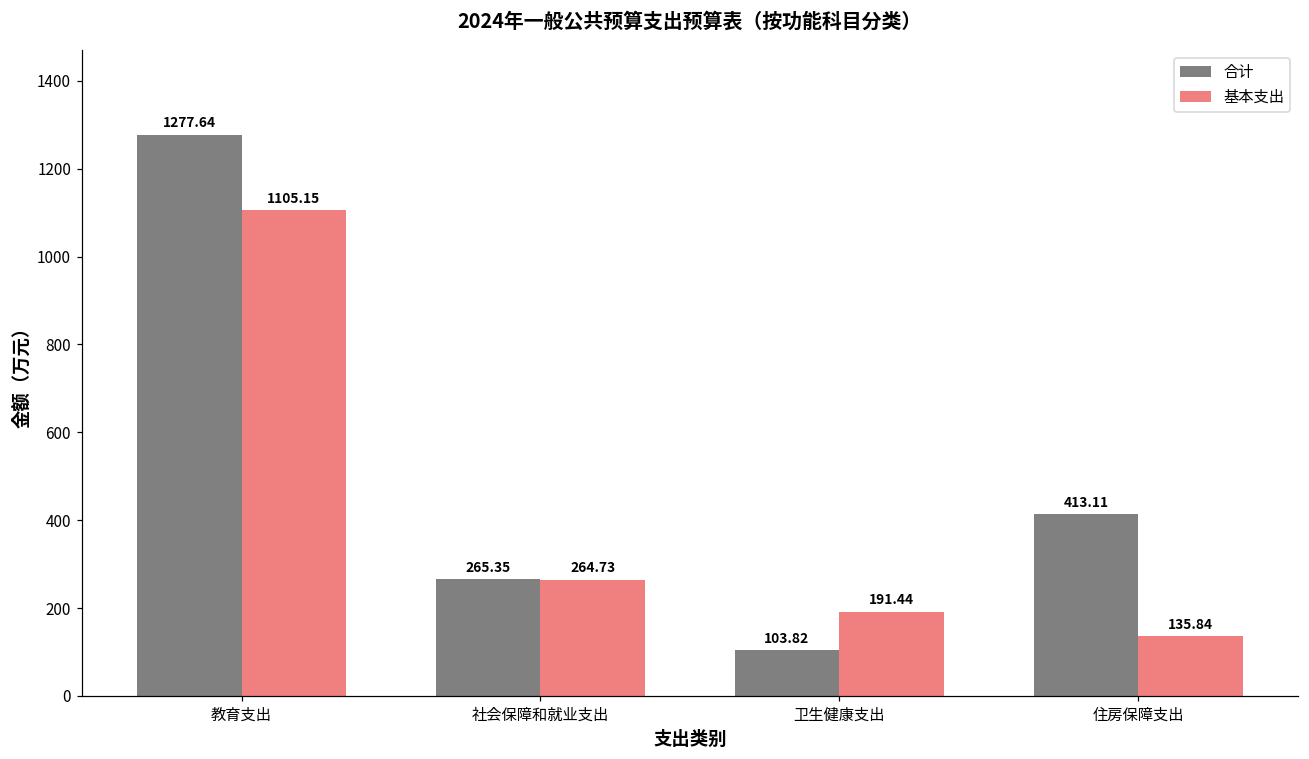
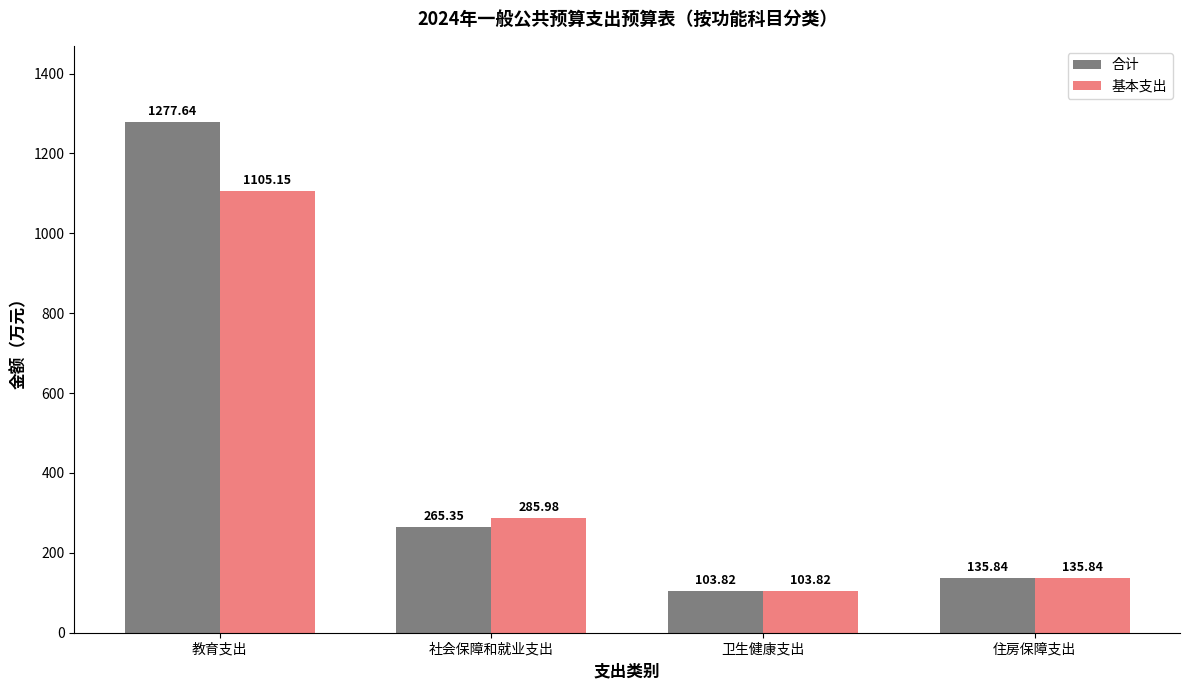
基本支出, 社会保障和就业支出: 264.73 -> 285.98
基本支出, 卫生健康支出: 191.44 -> 103.82
合计, 住房保障支出: 413.11 -> 135.84
